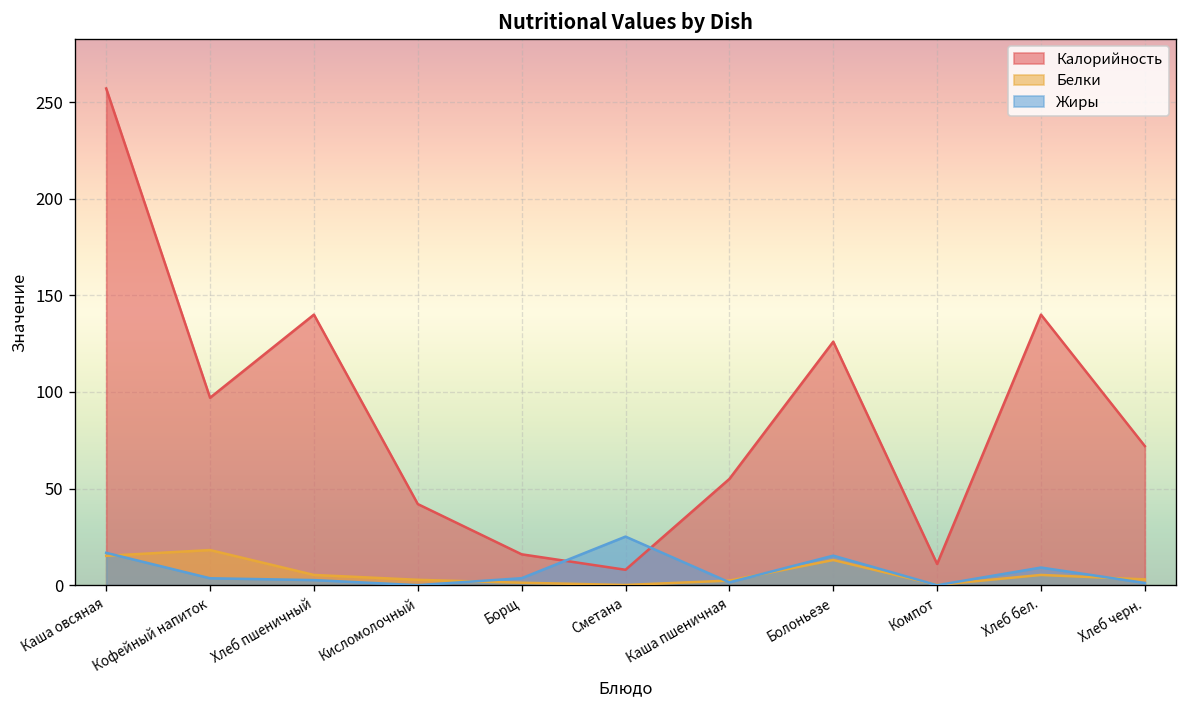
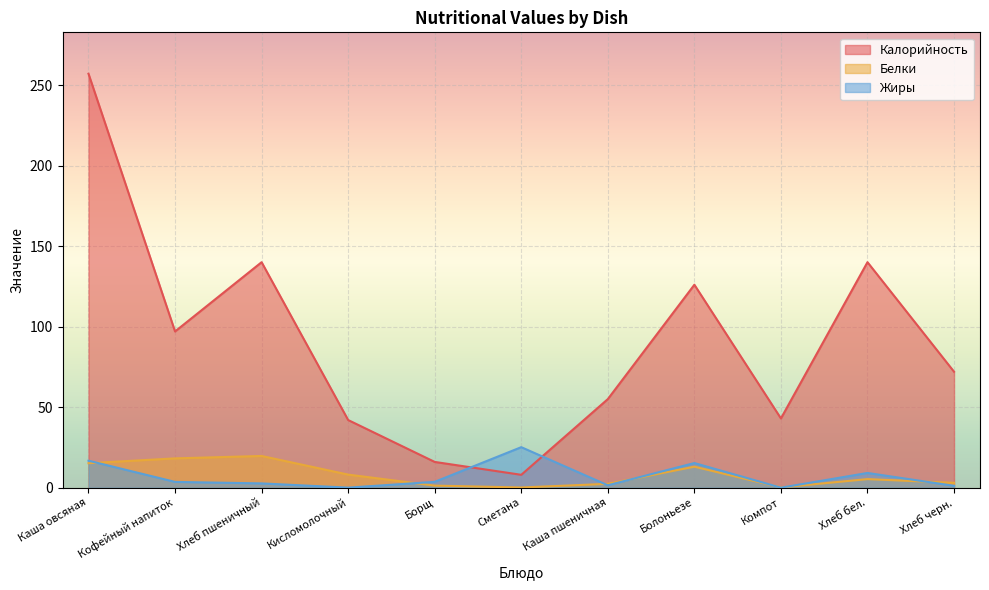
Белки, Хлеб пшеничный: 5 -> 20
Белки, Кисломолочный: 3 -> 8
Калорийность, Компот: 11 -> 43
